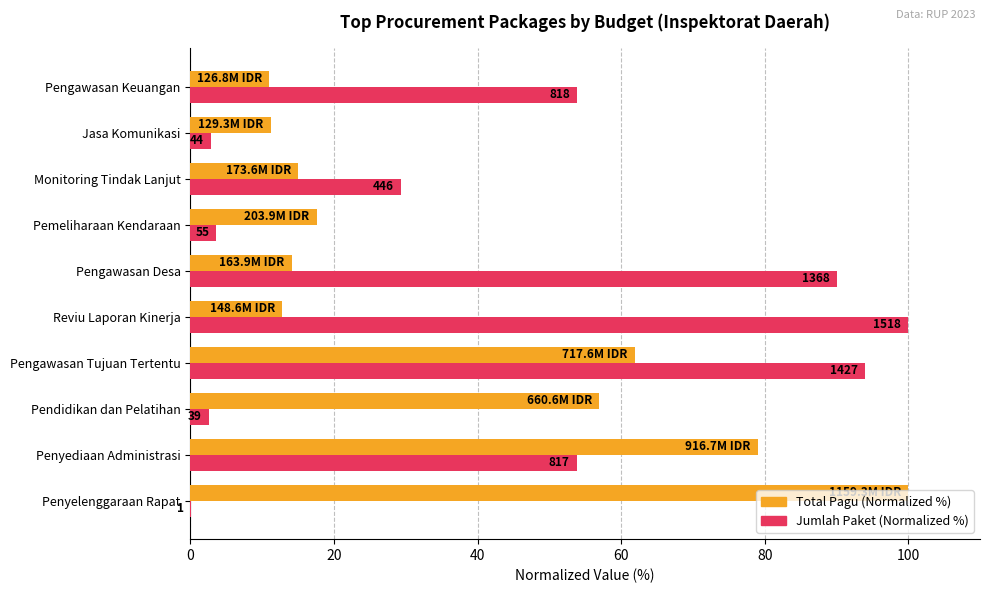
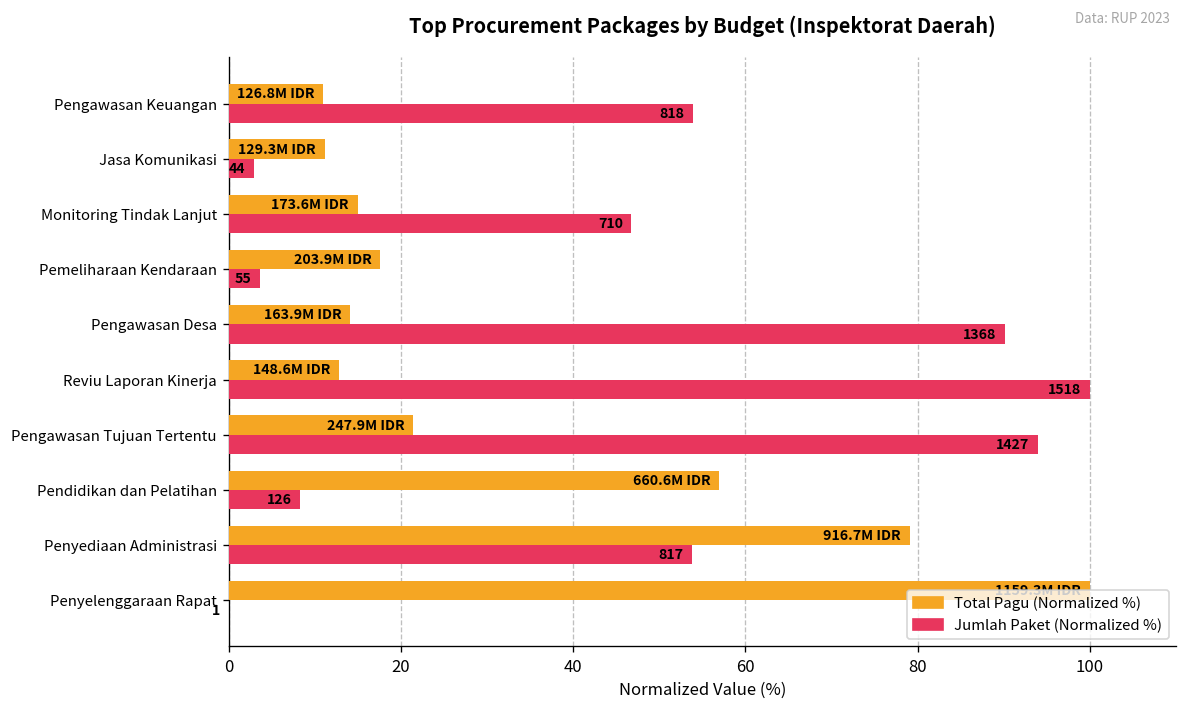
Jumlah Paket (Normalized %), Monitoring Tindak Lanjut: 446 -> 710
Total Pagu (Normalized %), Pengawasan Tujuan Tertentu: 717.6M -> 247.9M
Jumlah Paket (Normalized %), Pendidikan dan Pelatihan: 39 -> 126
